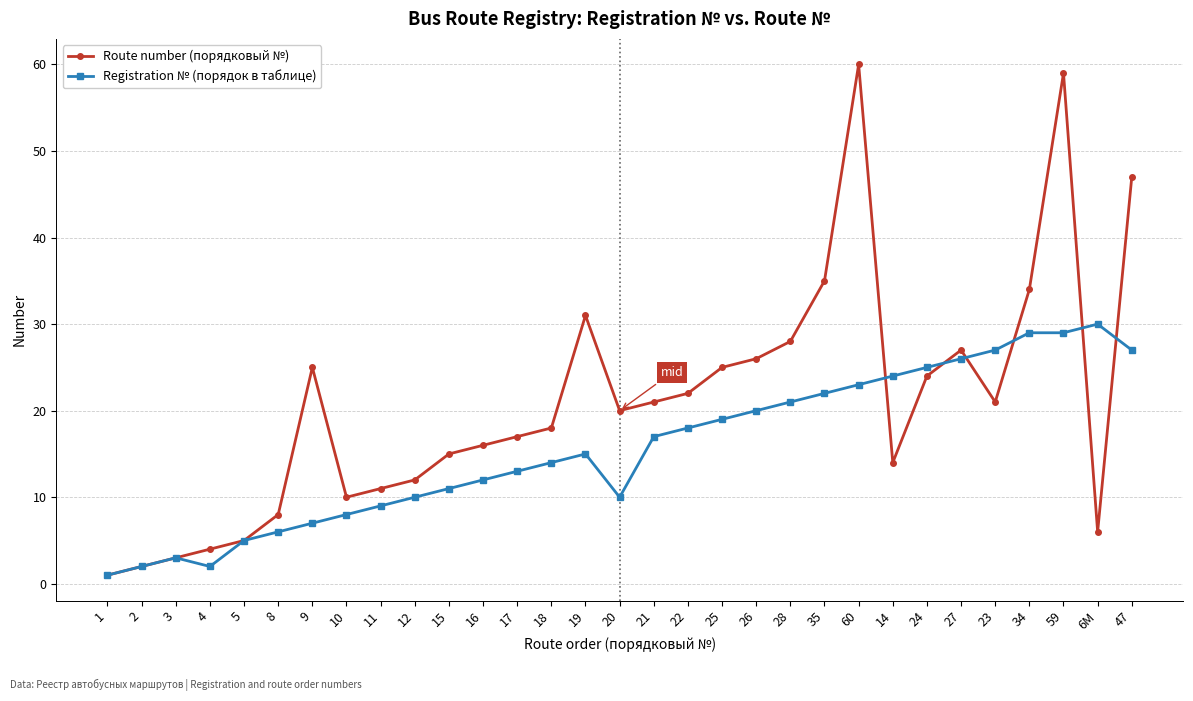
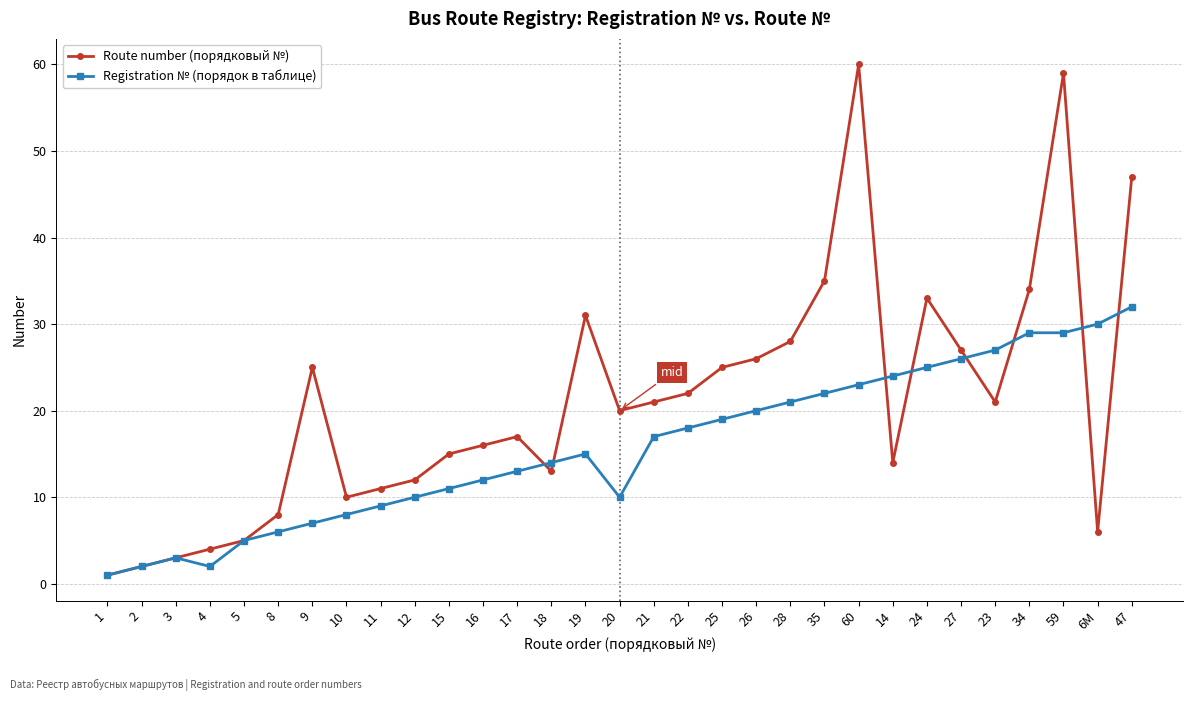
Route number (порядковый №), 18: 18 -> 13
Route number (порядковый №), 24: 24 -> 33
Registration № (порядок в таблице), 47: 27 -> 32
